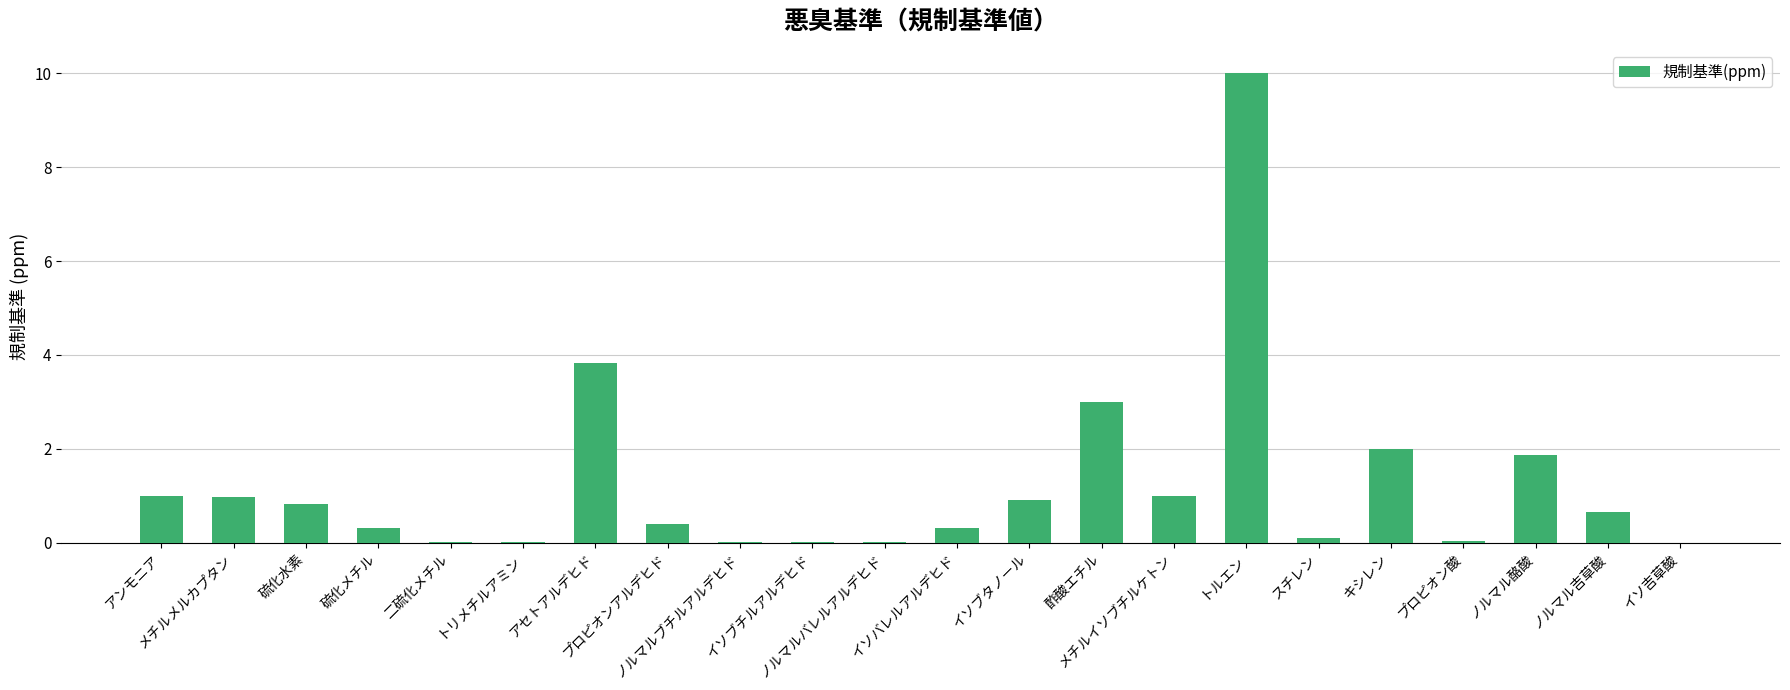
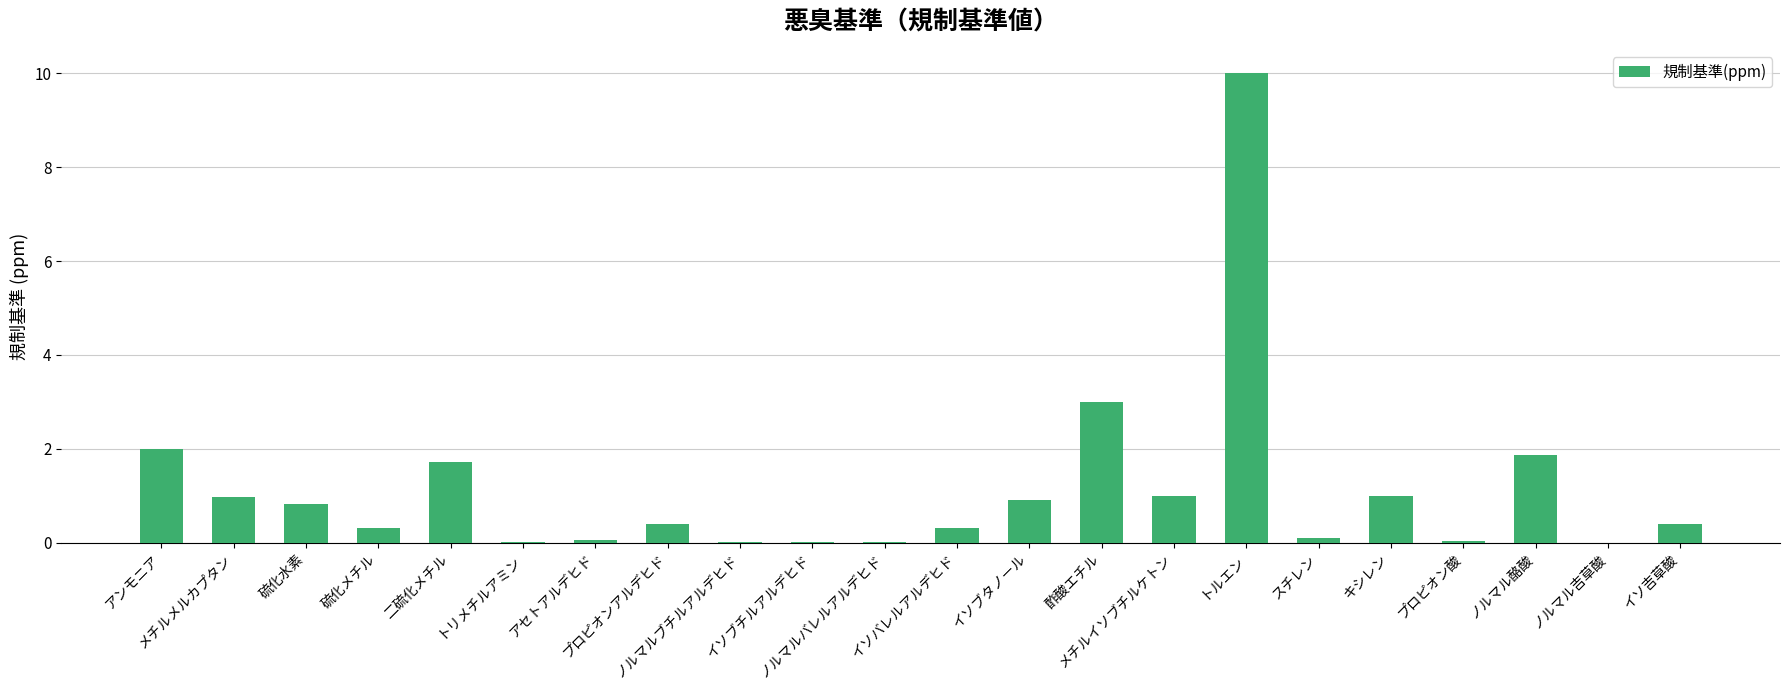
アンモニア: 1 -> 2
二硫化メチル: 0.0 -> 1.7
アセトアルデヒド: 3.8 -> 0.1
キシレン: 2 -> 1
ノルマル吉草酸: 0.7 -> 0.0
イソ吉草酸: 0.0 -> 0.4
